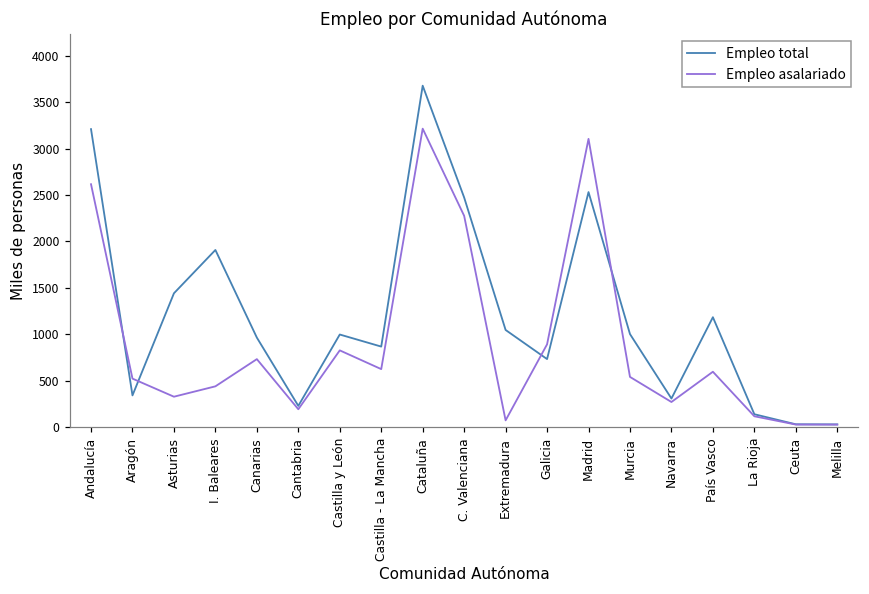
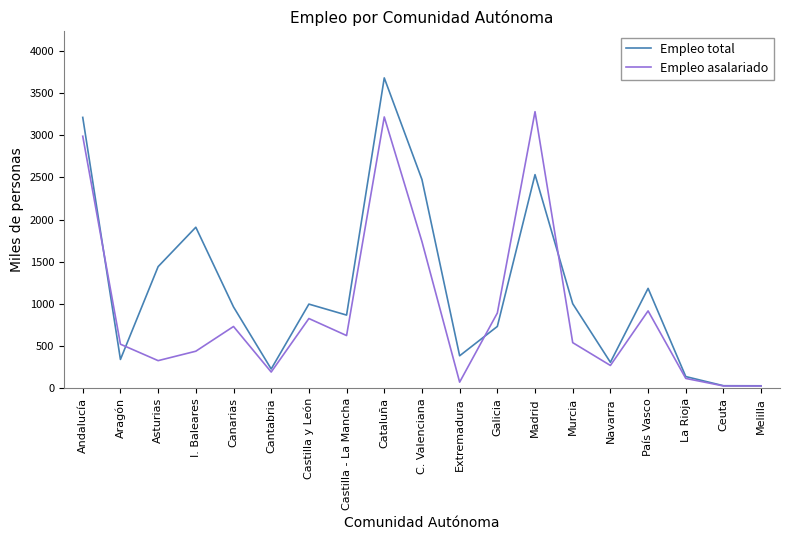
Empleo asalariado, Andalucía: 2600 -> 3000
Empleo asalariado, C. Valenciana: 2300 -> 1700
Empleo total, Extremadura: 1000 -> 400
Empleo asalariado, Madrid: 3100 -> 3300
Empleo asalariado, País Vasco: 600 -> 900
